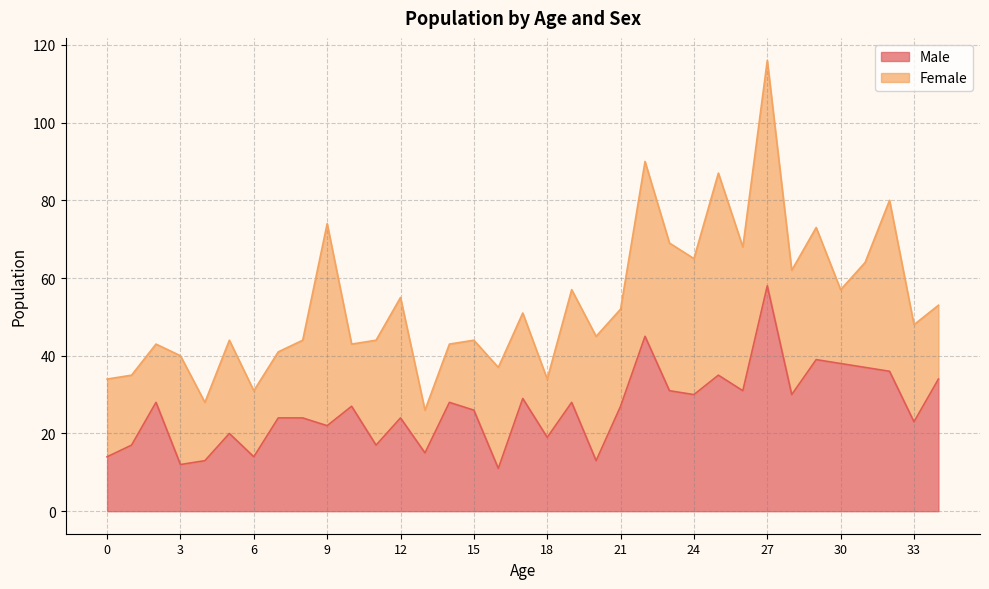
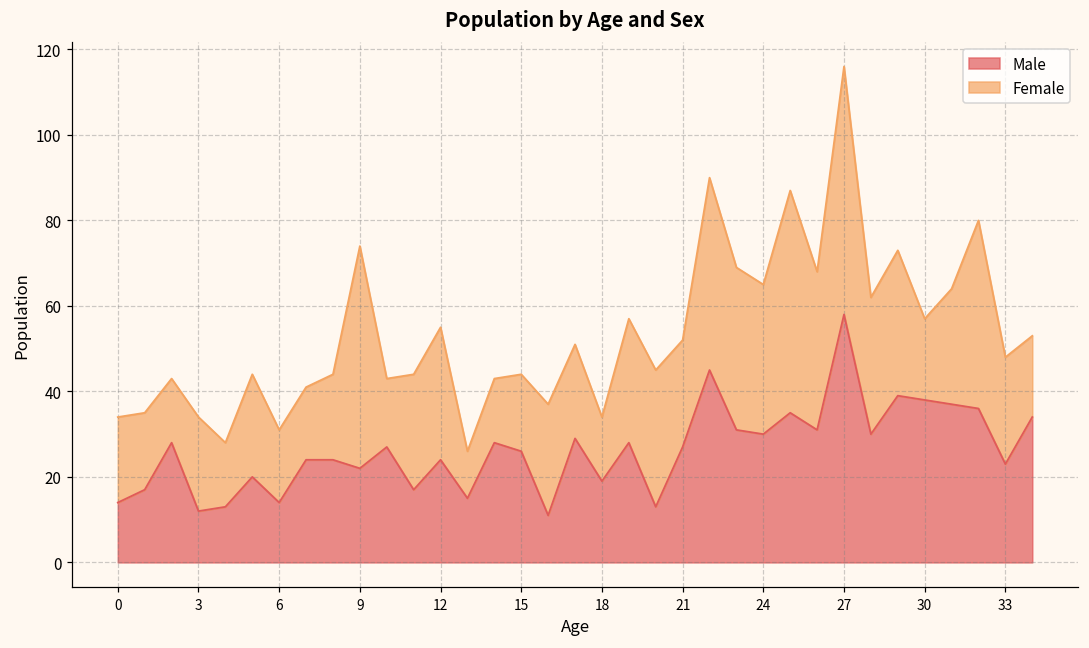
Female, 3: 28 -> 22
